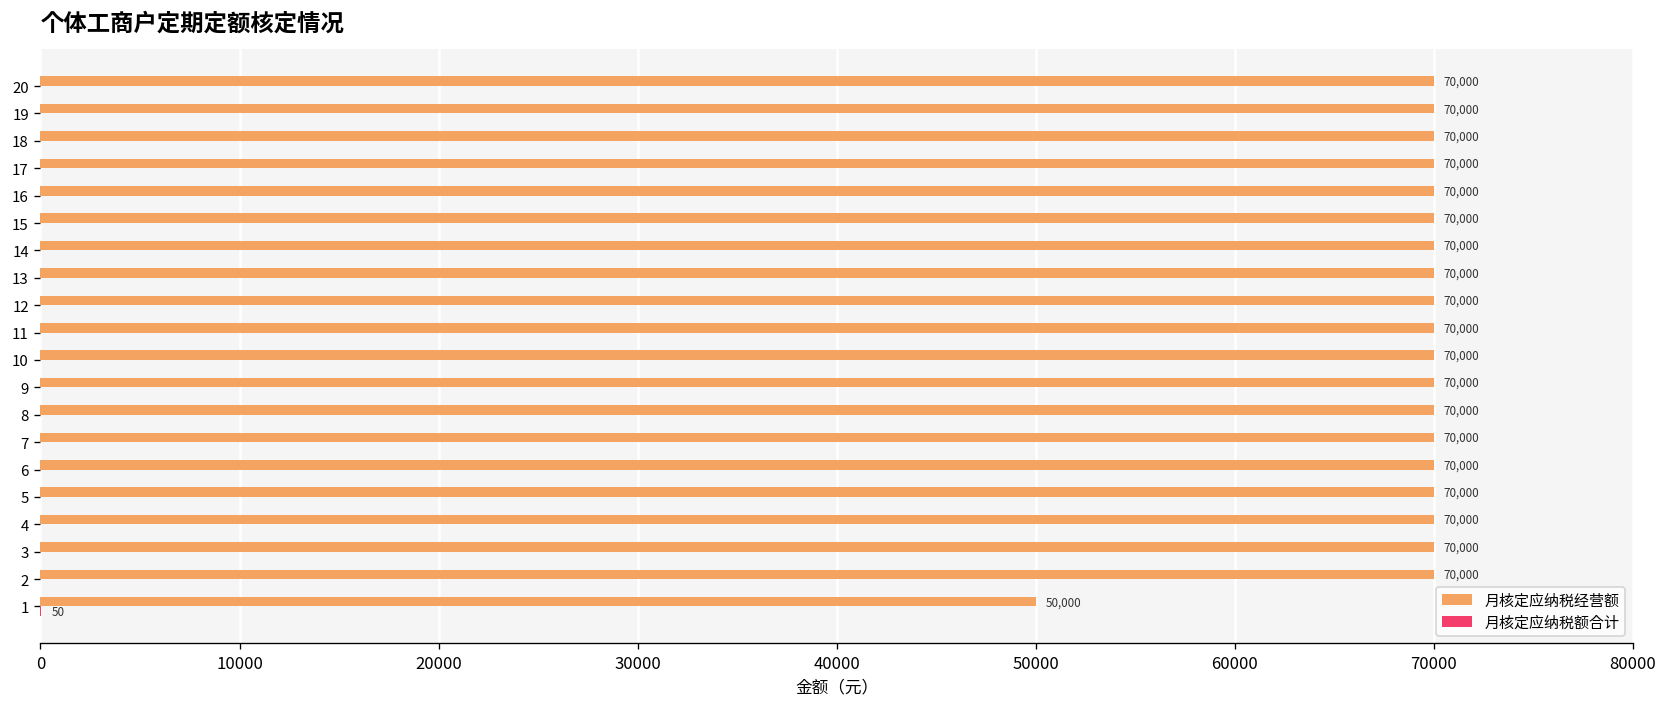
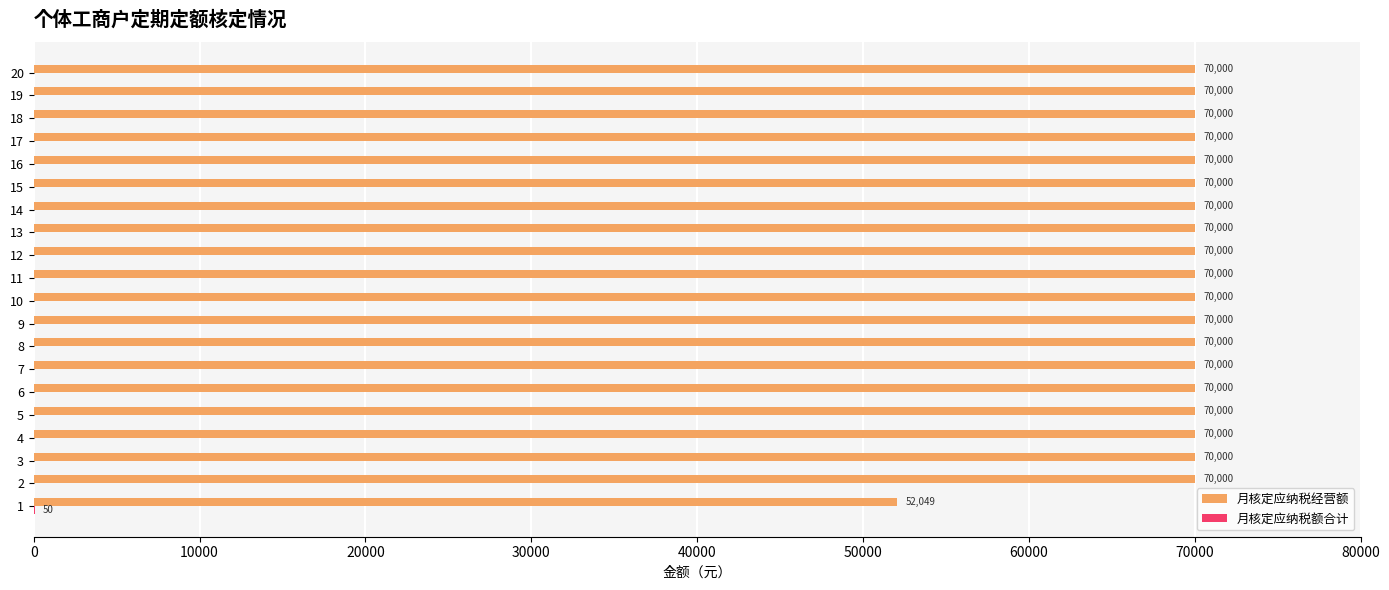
月核定应纳税经营额, 1: 50,000 -> 52,049
